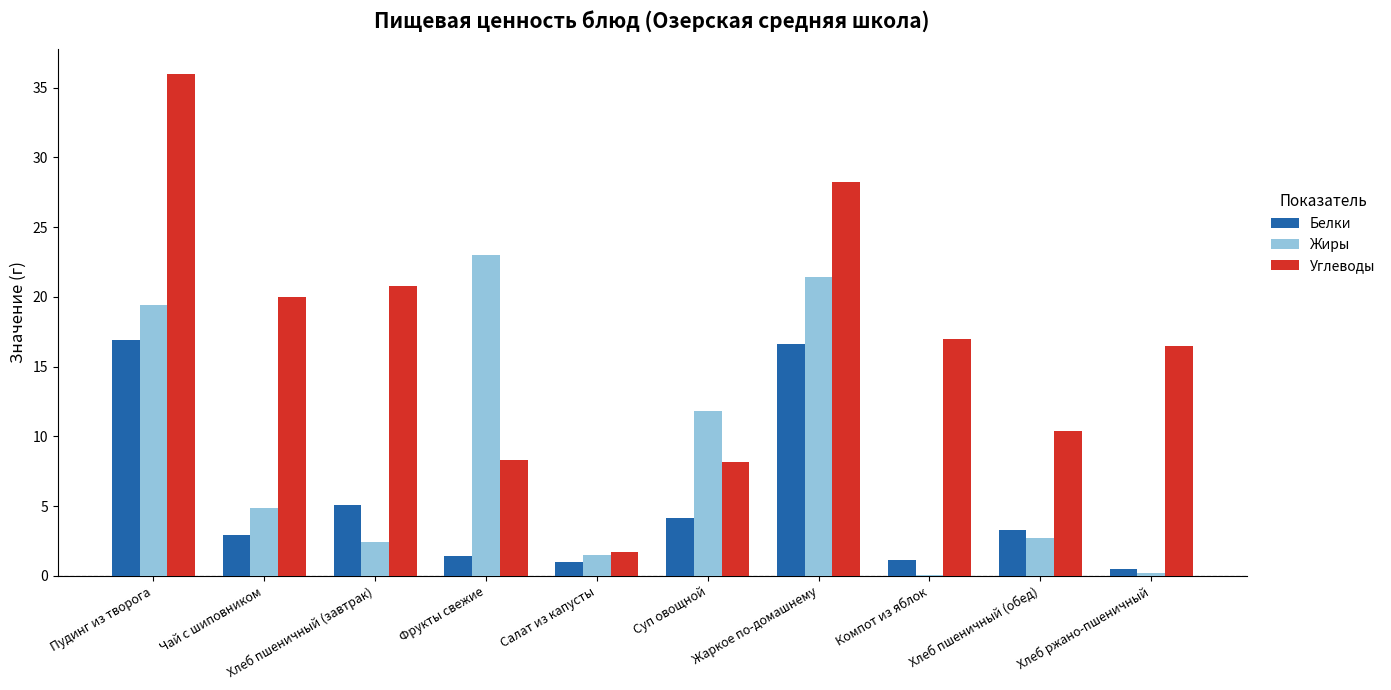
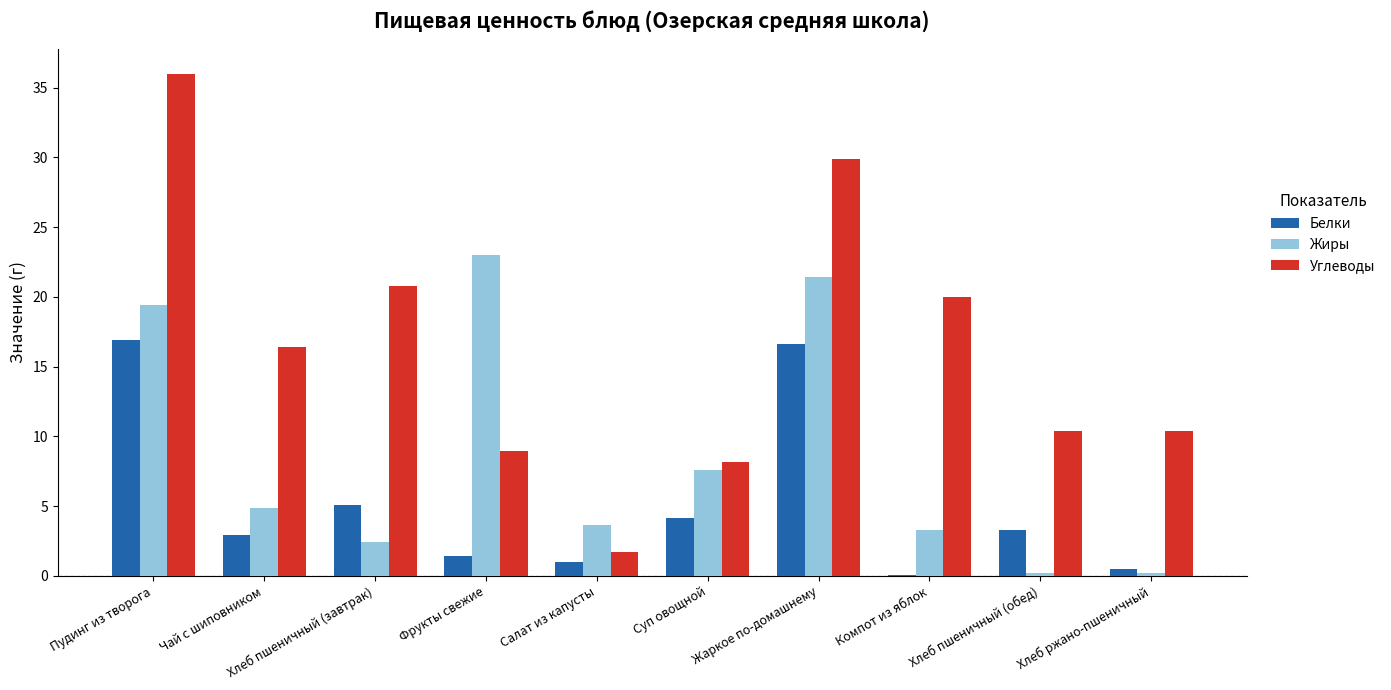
Углеводы, Чай с шиповником: 20.0 -> 16.4
Углеводы, Фрукты свежие: 8.3 -> 9.0
Жиры, Салат из капусты: 1.5 -> 3.7
Жиры, Суп овощной: 11.8 -> 7.6
Углеводы, Жаркое по-домашнему: 28.2 -> 29.9
Белки, Компот из яблок: 1.2 -> 0.1
Жиры, Компот из яблок: 0.1 -> 3.3
Углеводы, Компот из яблок: 17.0 -> 20.0
Жиры, Хлеб пшеничный (обед): 2.7 -> 0.2
Углеводы, Хлеб ржано-пшеничный: 16.5 -> 10.4
